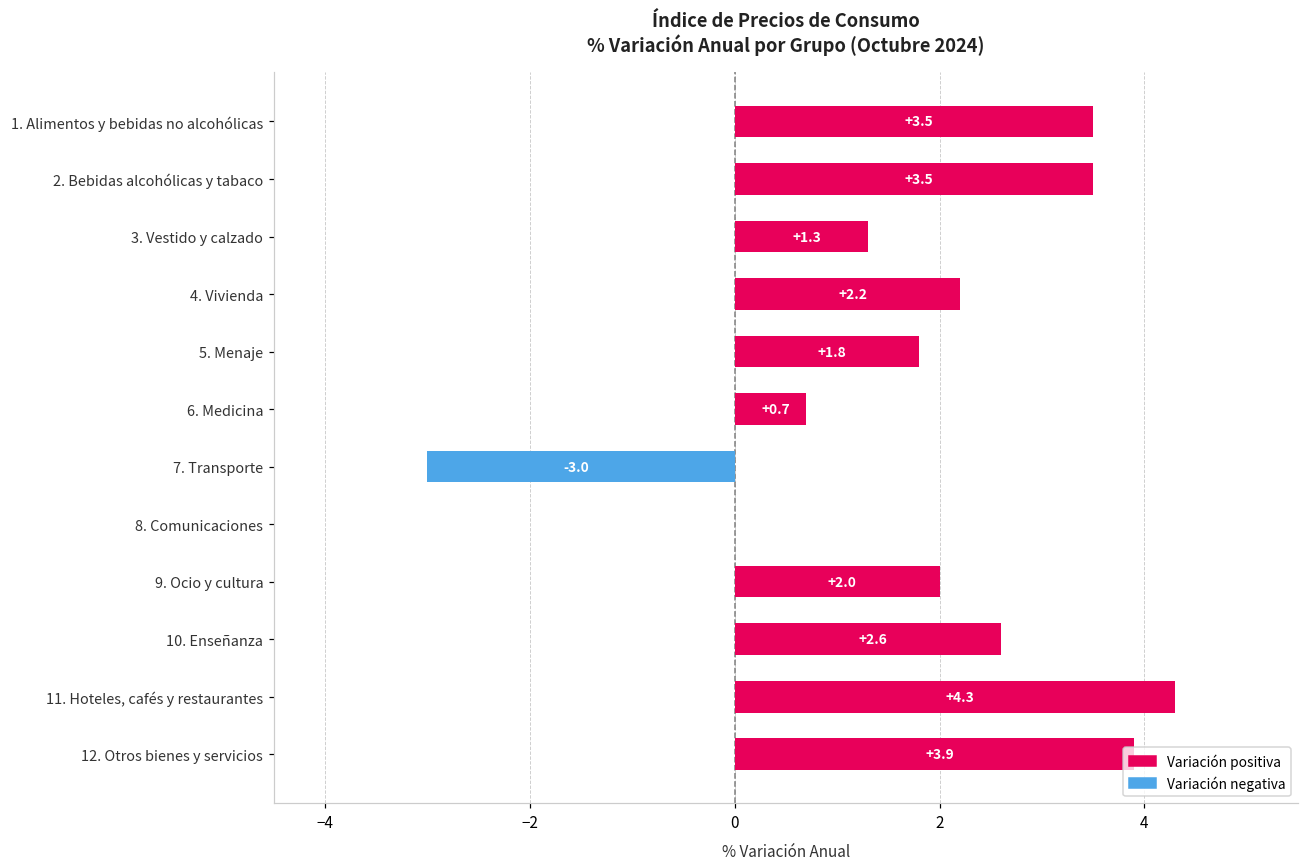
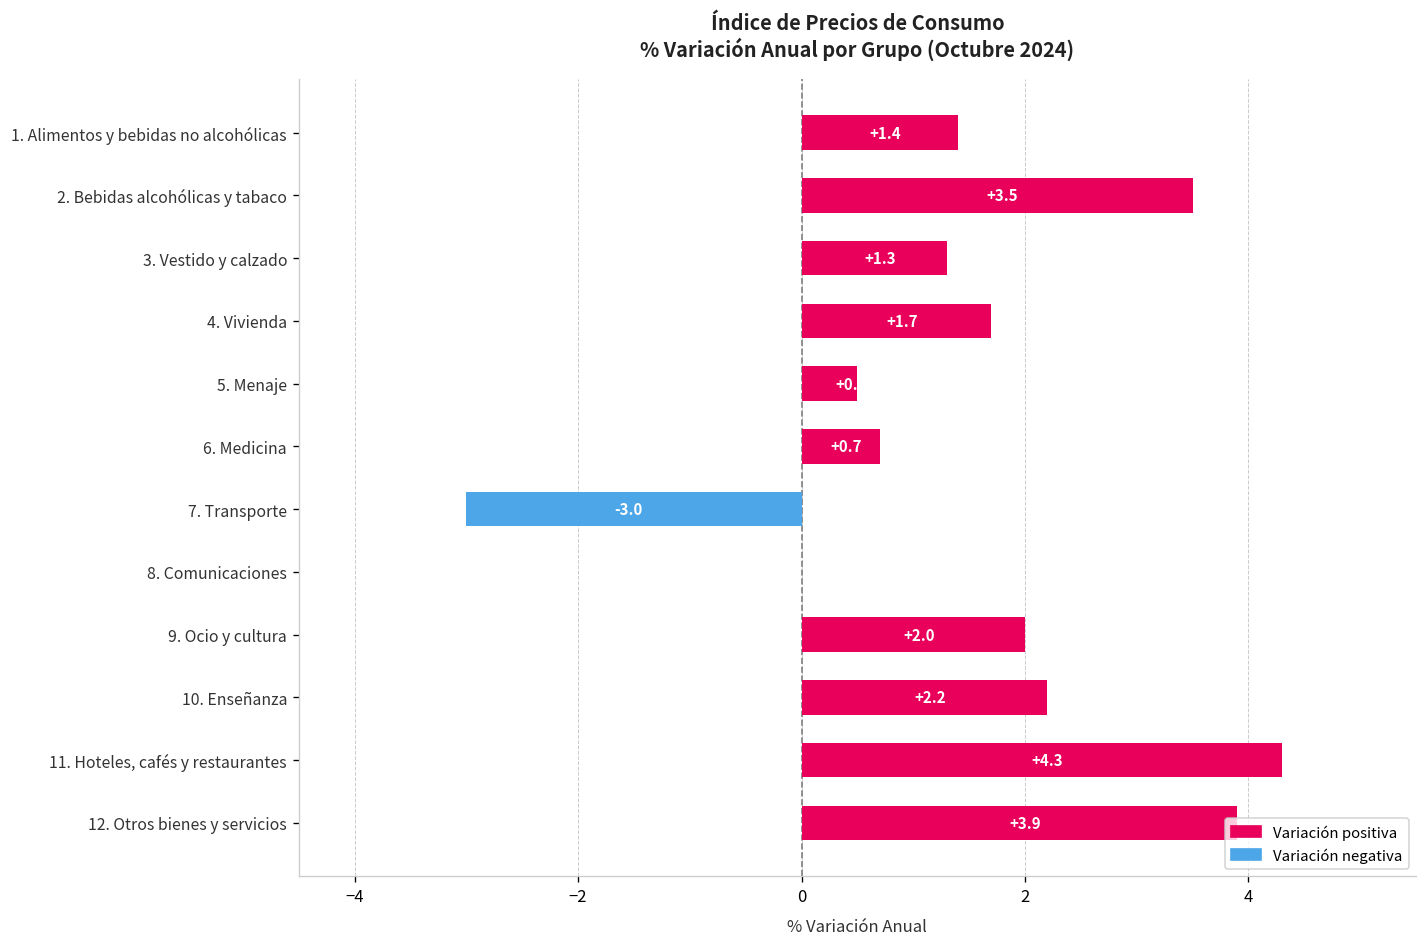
1. Alimentos y bebidas no alcohólicas: +3.5 -> +1.4
4. Vivienda: +2.2 -> +1.7
5. Menaje: +1.8 -> +0.5
10. Enseñanza: +2.6 -> +2.2
